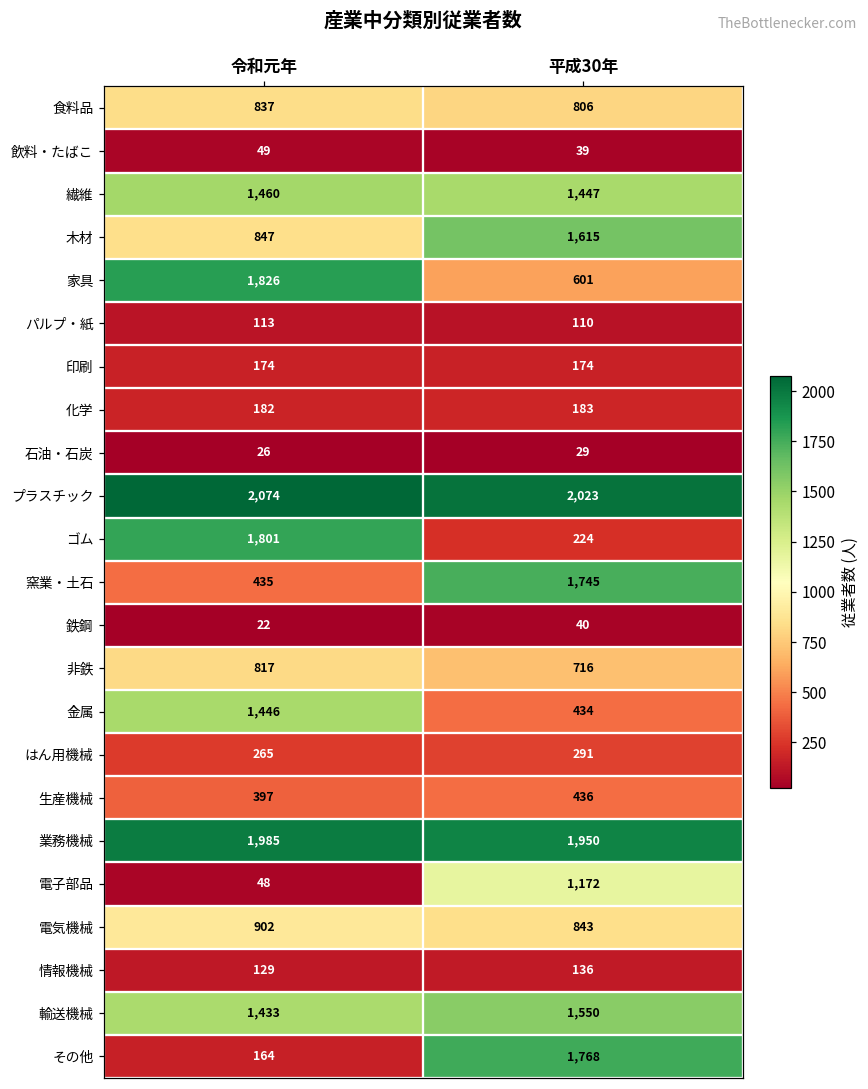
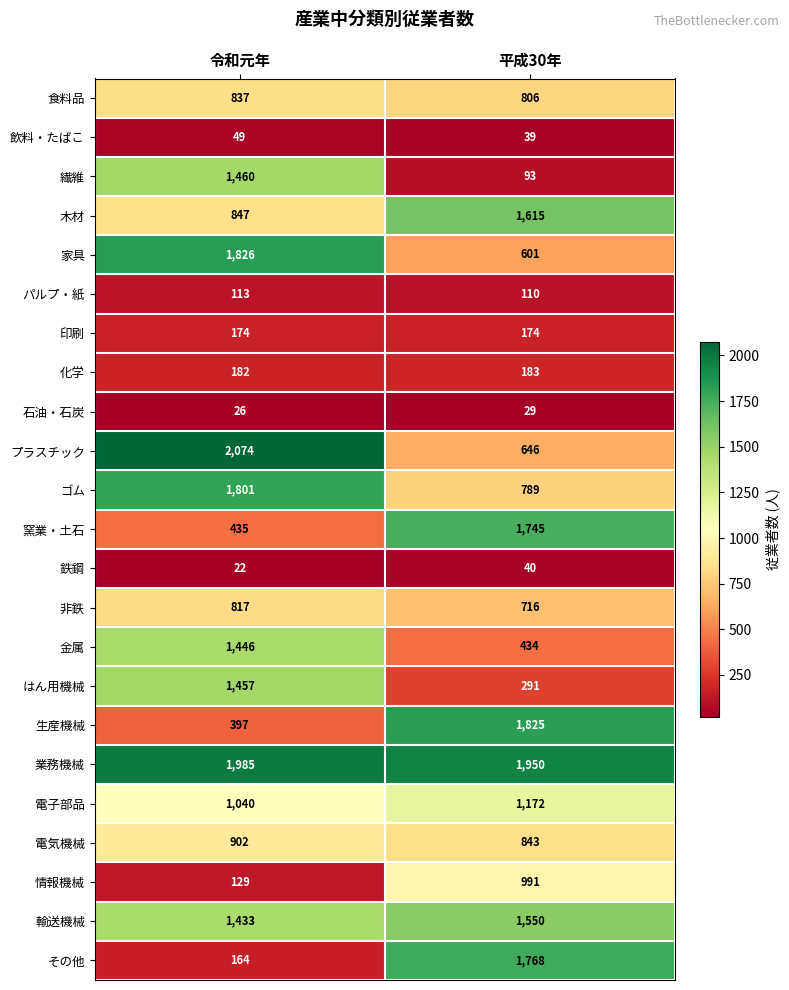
繊維, 平成30年: 1,447 -> 93
プラスチック, 平成30年: 2,023 -> 646
ゴム, 平成30年: 224 -> 789
はん用機械, 令和元年: 265 -> 1,457
生産機械, 平成30年: 436 -> 1,825
電子部品, 令和元年: 48 -> 1,040
情報機械, 平成30年: 136 -> 991
